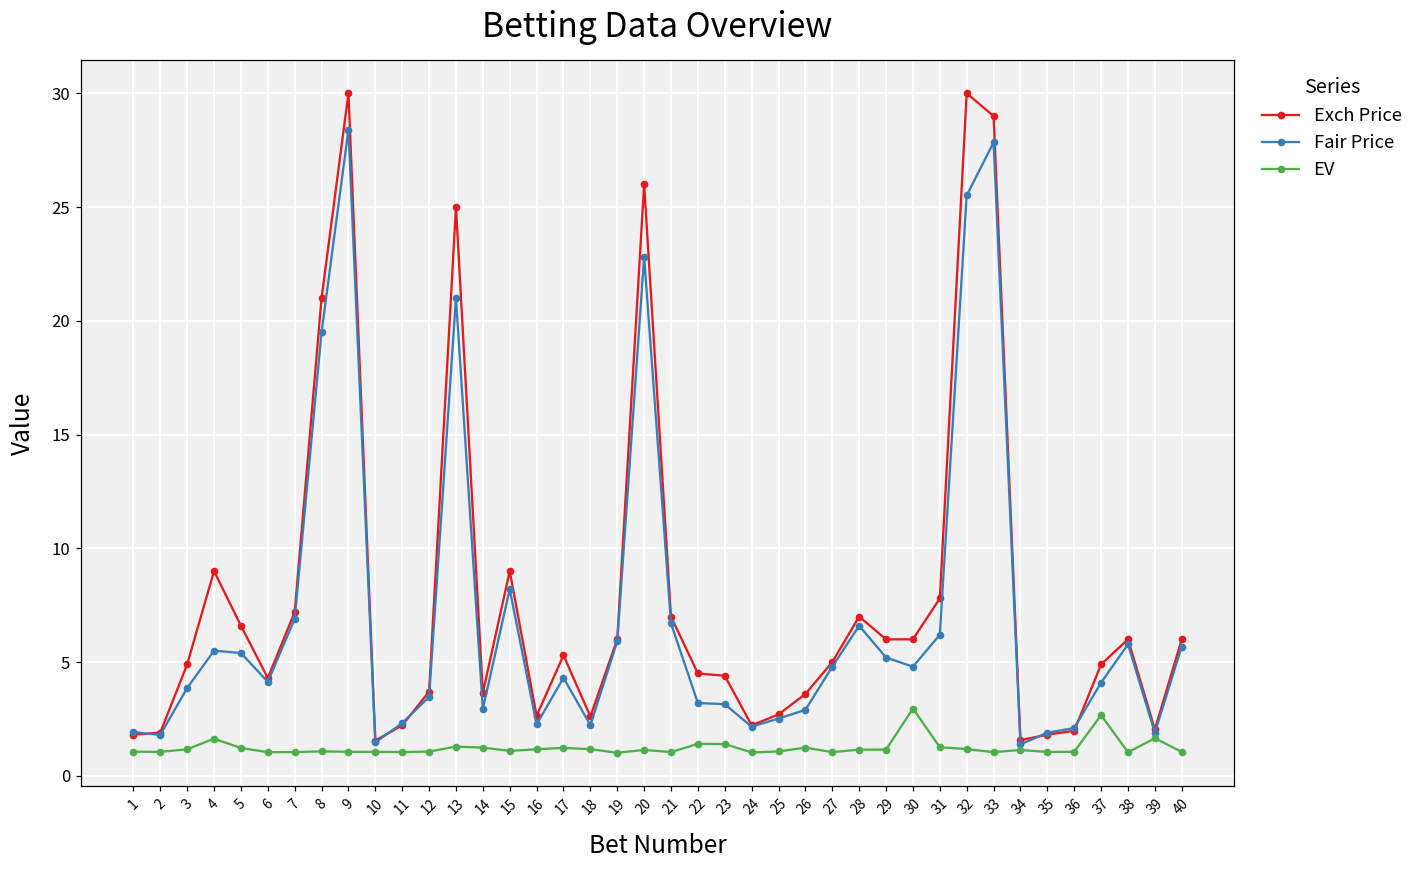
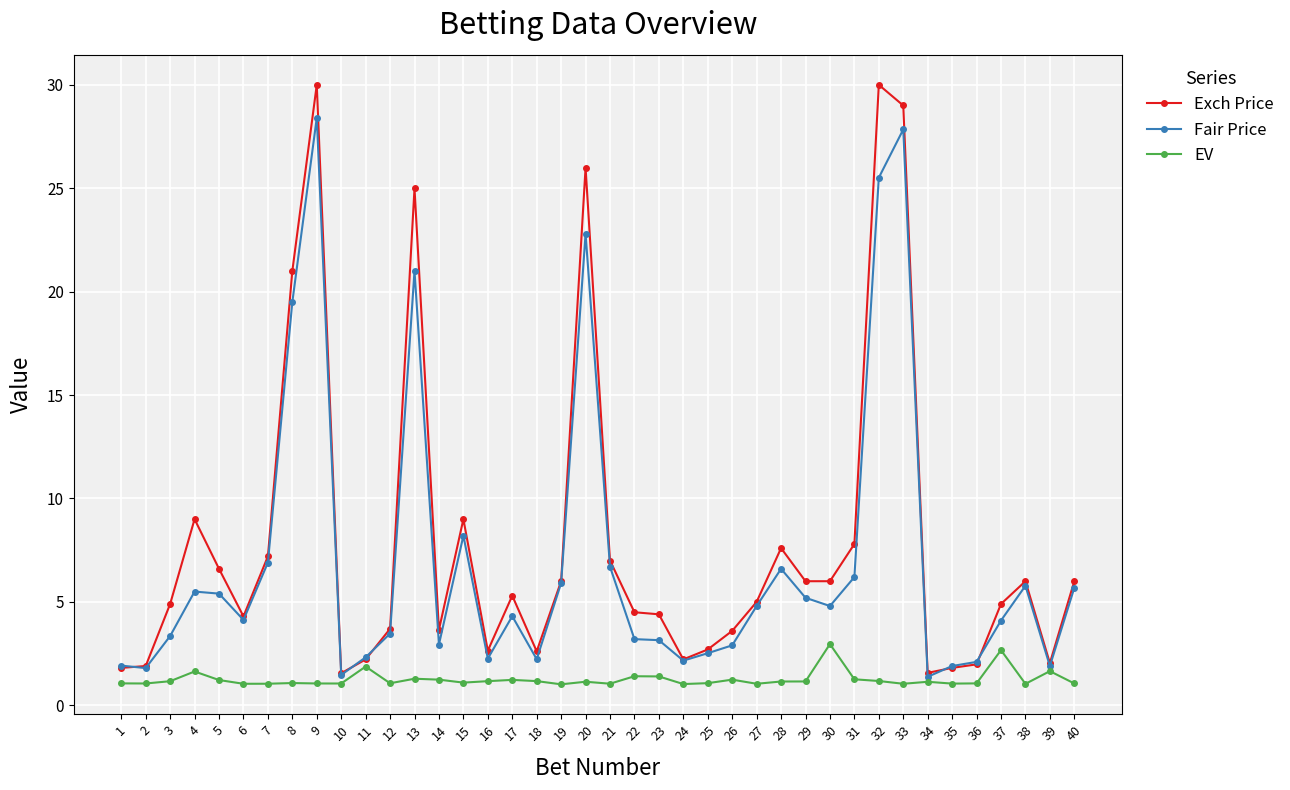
Fair Price, 3: 3.9 -> 3.4
EV, 11: 1.0 -> 1.9
Exch Price, 28: 7.0 -> 7.6
